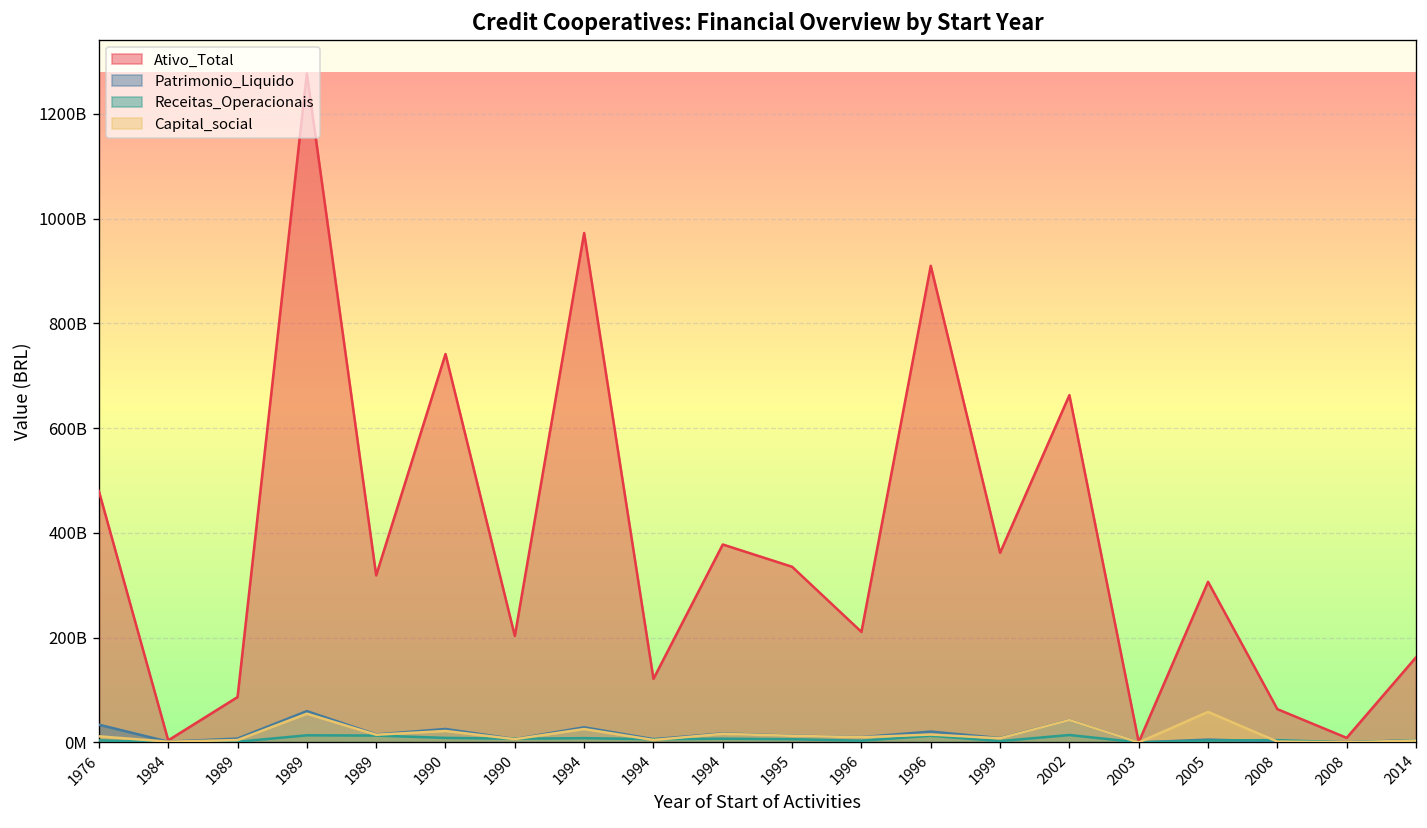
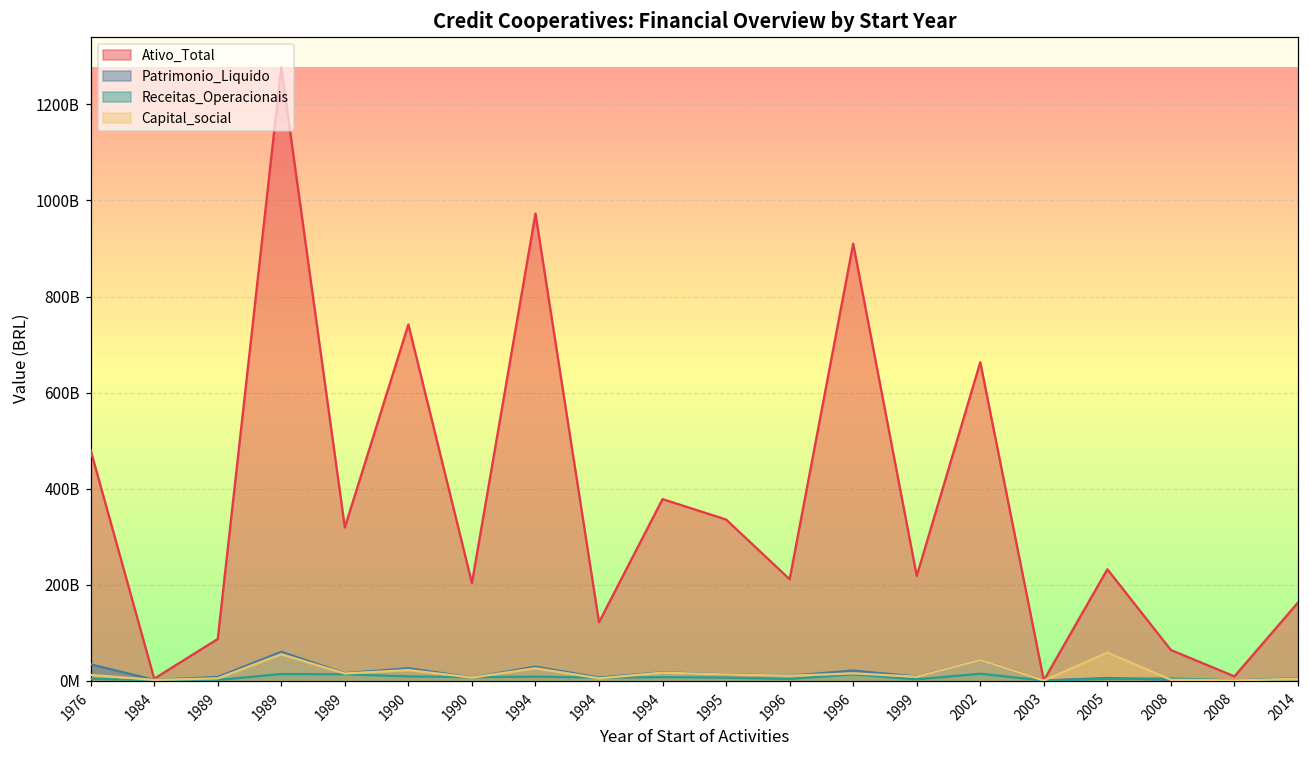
Ativo_Total, 1999: 360000000000 -> 220000000000
Ativo_Total, 2005: 310000000000 -> 230000000000
